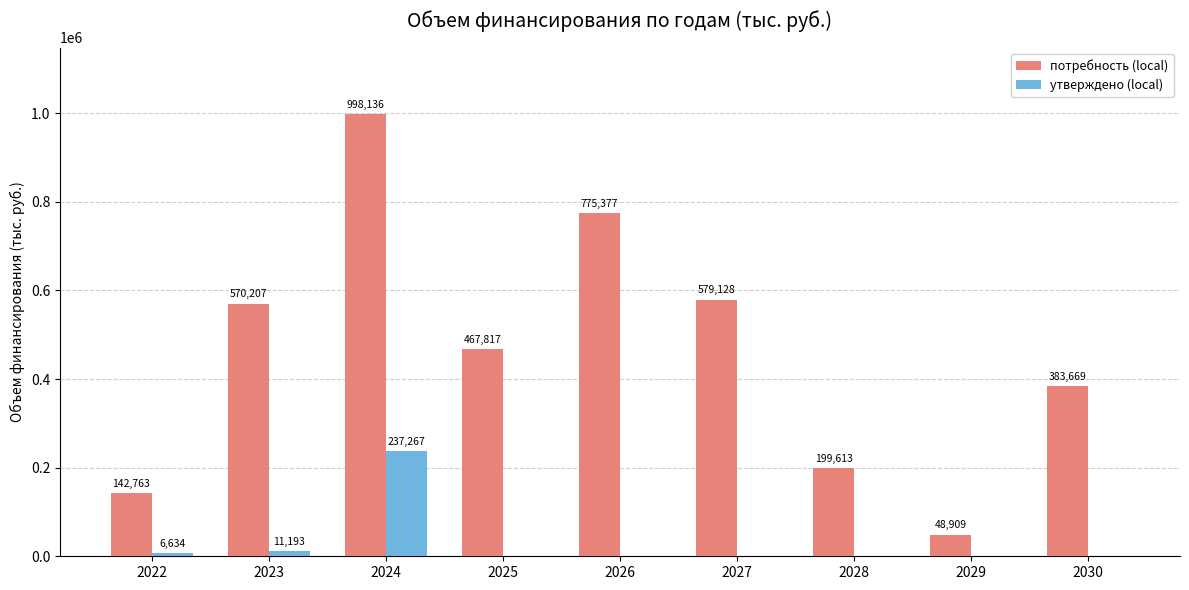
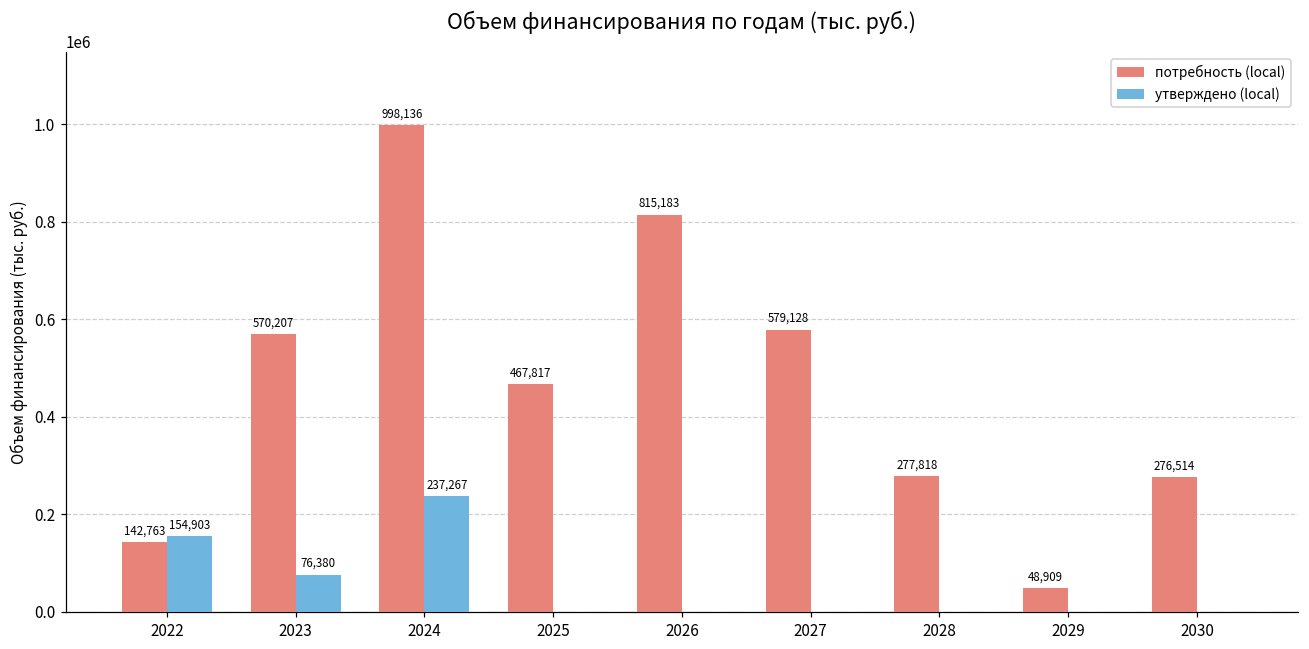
утверждено (local), 2022: 6,634 -> 154,903
утверждено (local), 2023: 11,193 -> 76,380
потребность (local), 2026: 775,377 -> 815,183
потребность (local), 2028: 199,613 -> 277,818
потребность (local), 2030: 383,669 -> 276,514
